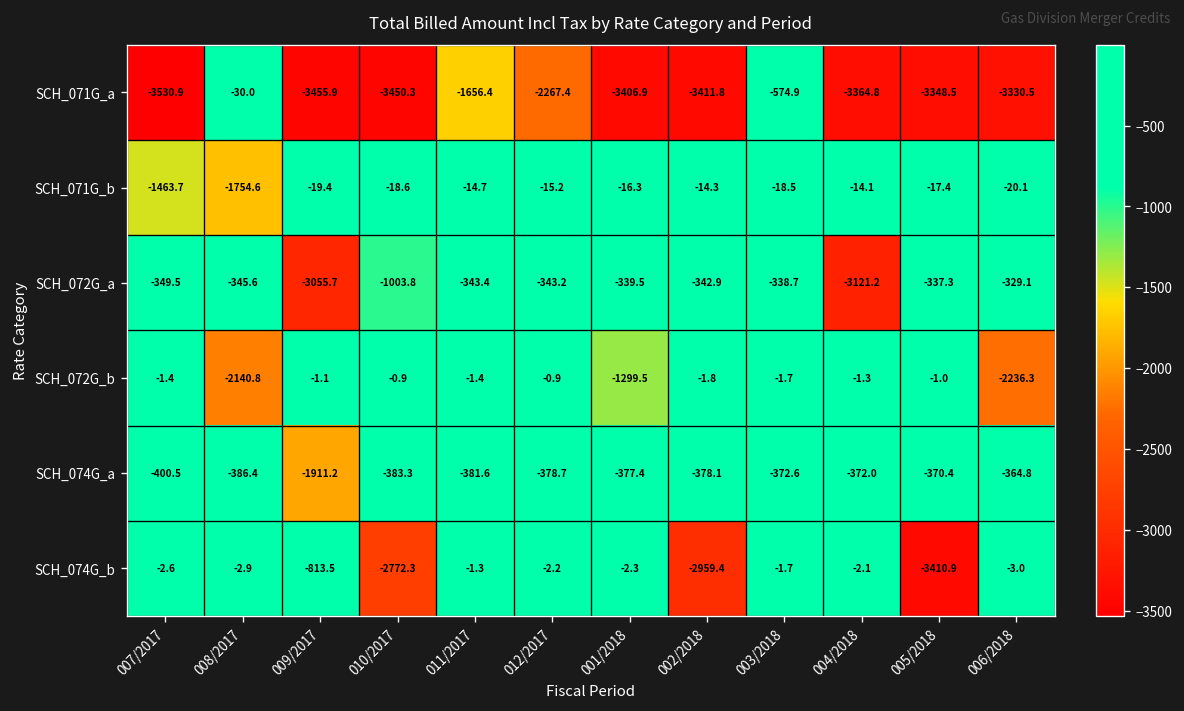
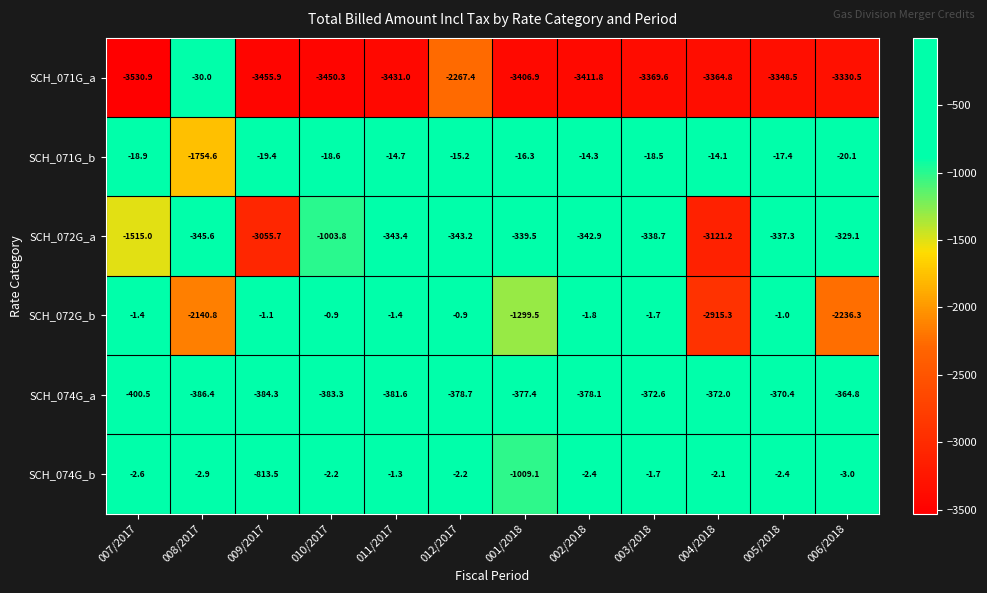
SCH_071G_a, 011/2017: -1656.4 -> -3431.0
SCH_071G_a, 003/2018: -574.9 -> -3369.6
SCH_071G_b, 007/2017: -1463.7 -> -18.9
SCH_072G_a, 007/2017: -349.5 -> -1515.0
SCH_072G_b, 004/2018: -1.3 -> -2915.3
SCH_074G_a, 009/2017: -1911.2 -> -384.3
SCH_074G_b, 010/2017: -2772.3 -> -2.2
SCH_074G_b, 001/2018: -2.3 -> -1009.1
SCH_074G_b, 002/2018: -2959.4 -> -2.4
SCH_074G_b, 005/2018: -3410.9 -> -2.4
